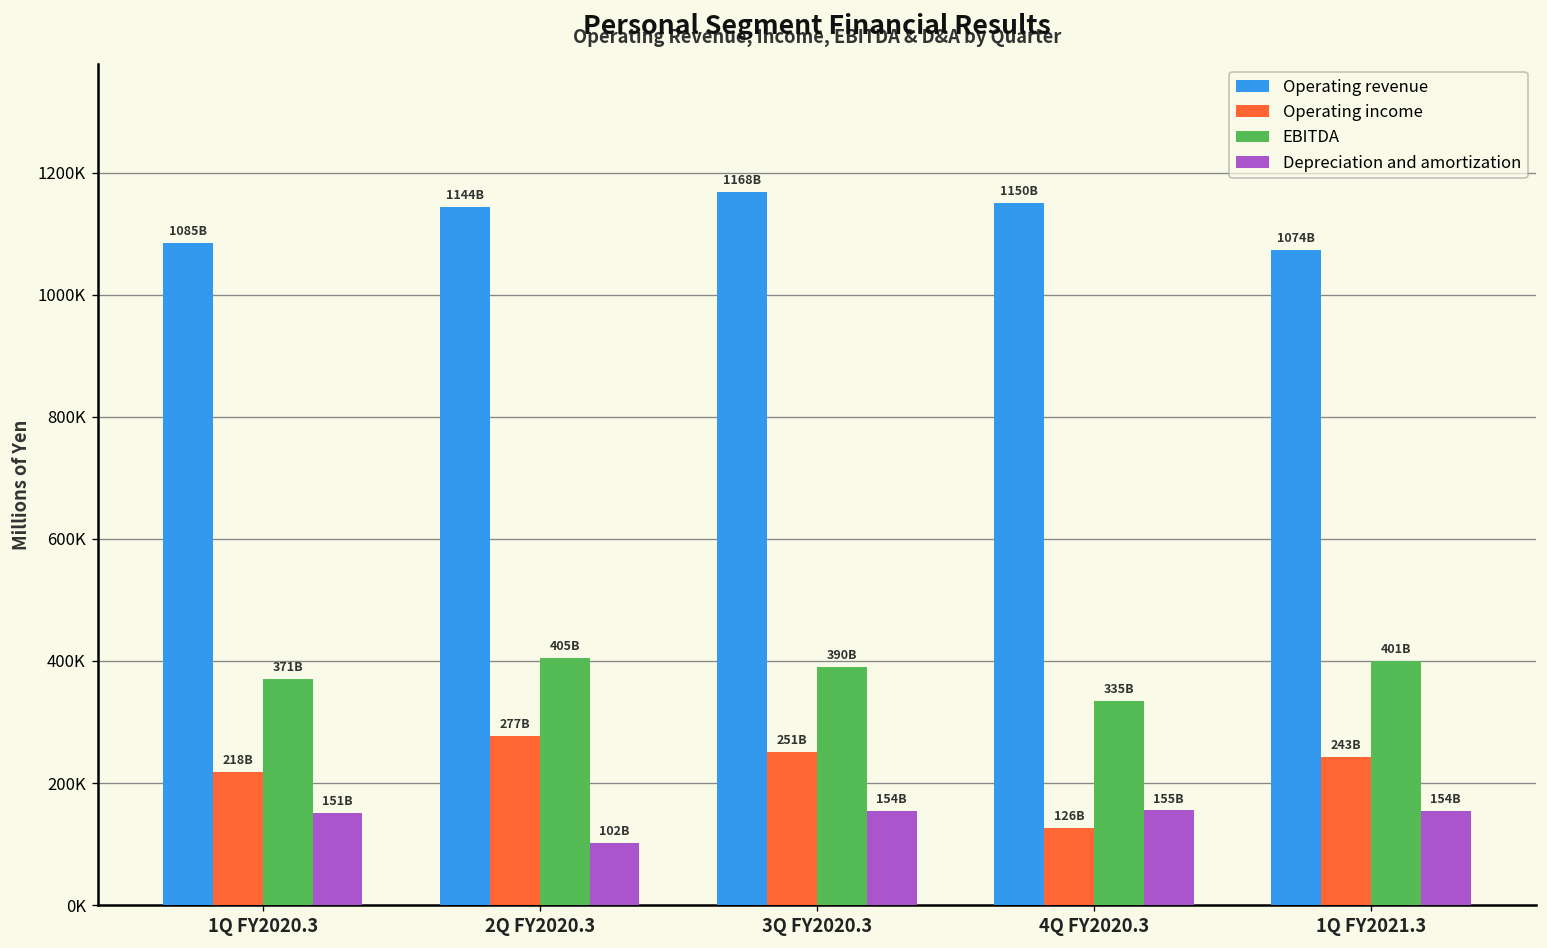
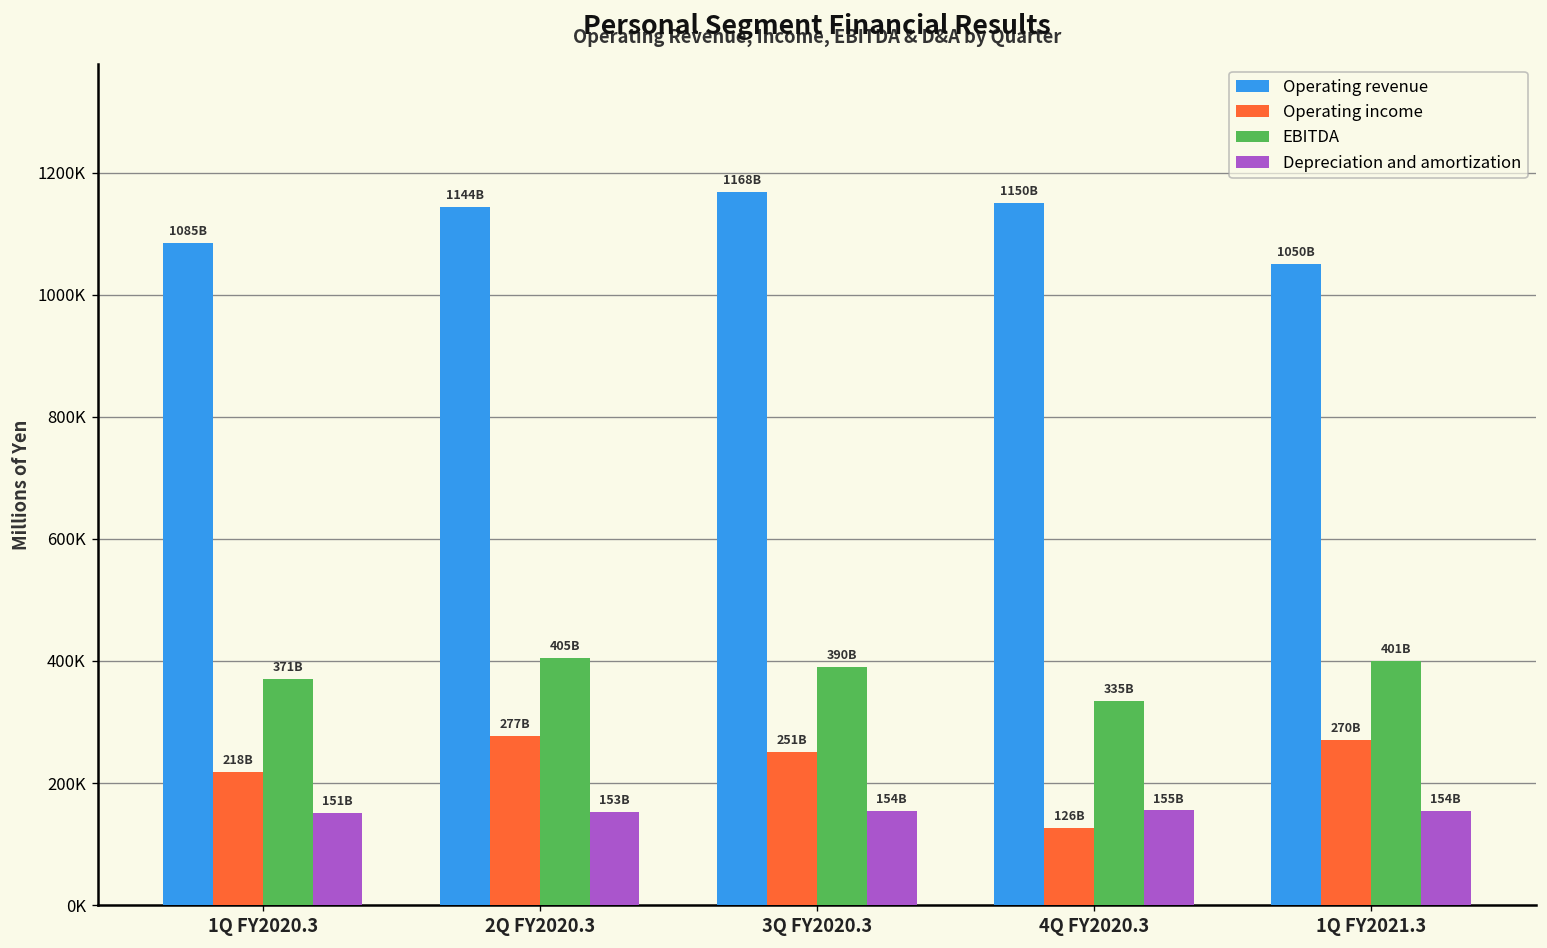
Depreciation and amortization, 2Q FY2020.3: 102B -> 153B
Operating revenue, 1Q FY2021.3: 1074B -> 1050B
Operating income, 1Q FY2021.3: 243B -> 270B
